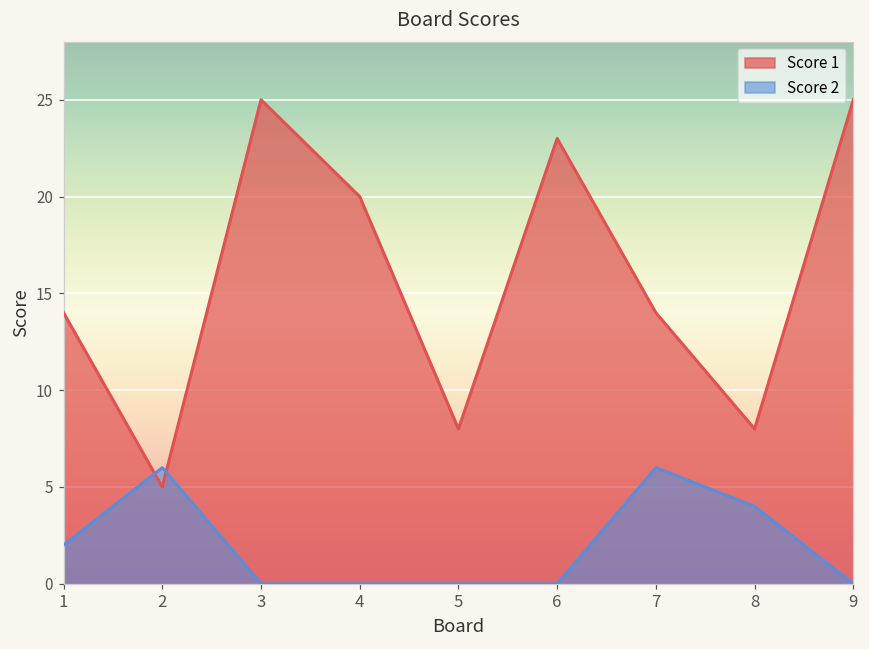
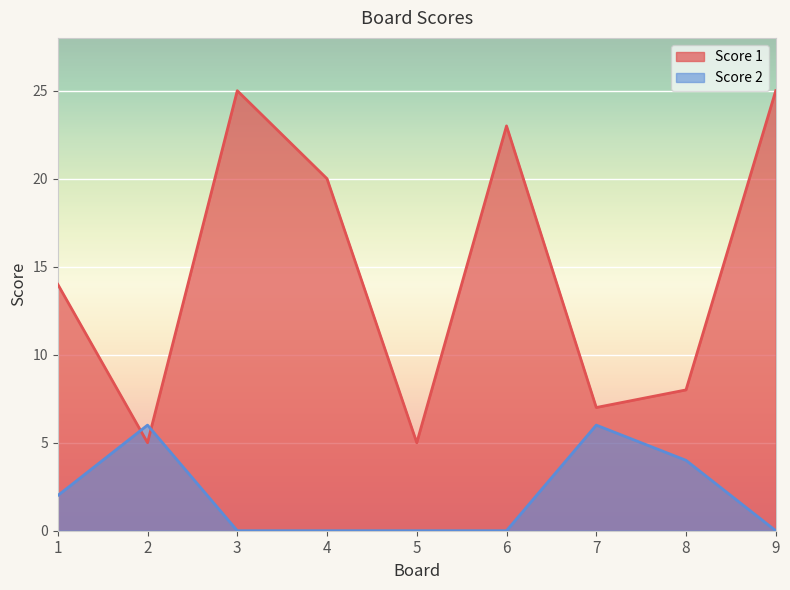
Score 1, 5: 8 -> 5
Score 1, 7: 14 -> 7
